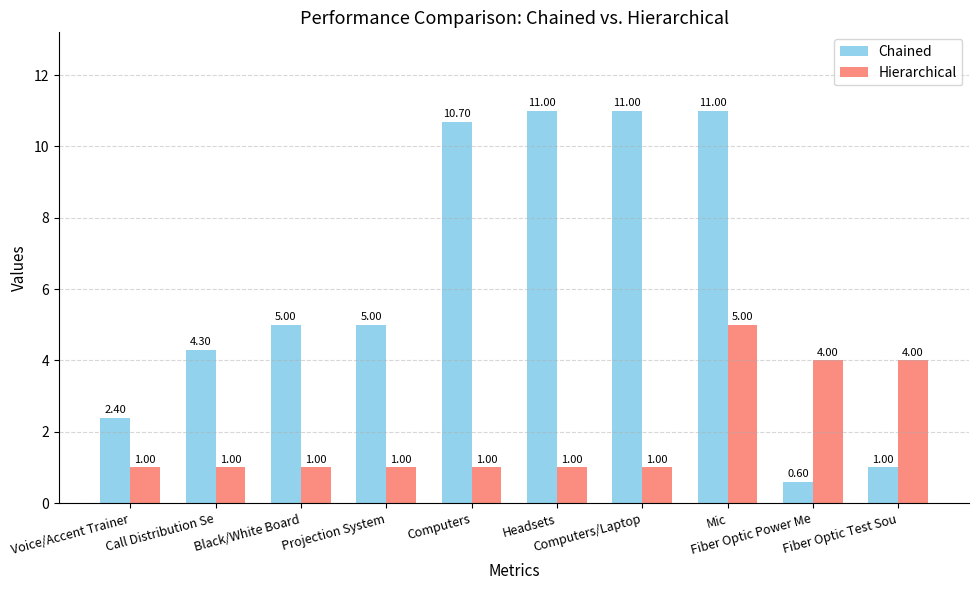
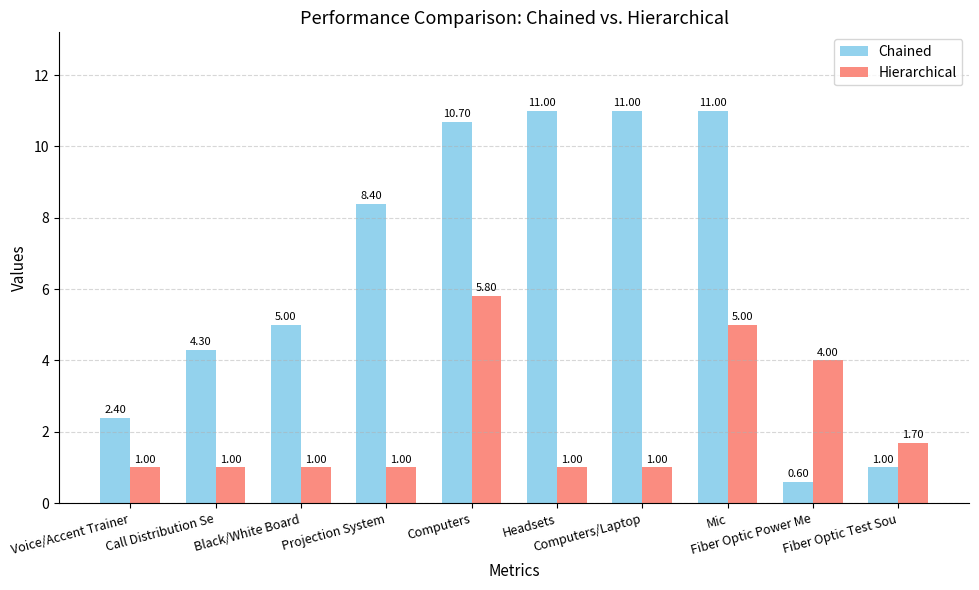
Chained, Projection System: 5.00 -> 8.40
Hierarchical, Computers: 1.00 -> 5.80
Hierarchical, Fiber Optic Test Sou: 4.00 -> 1.70
